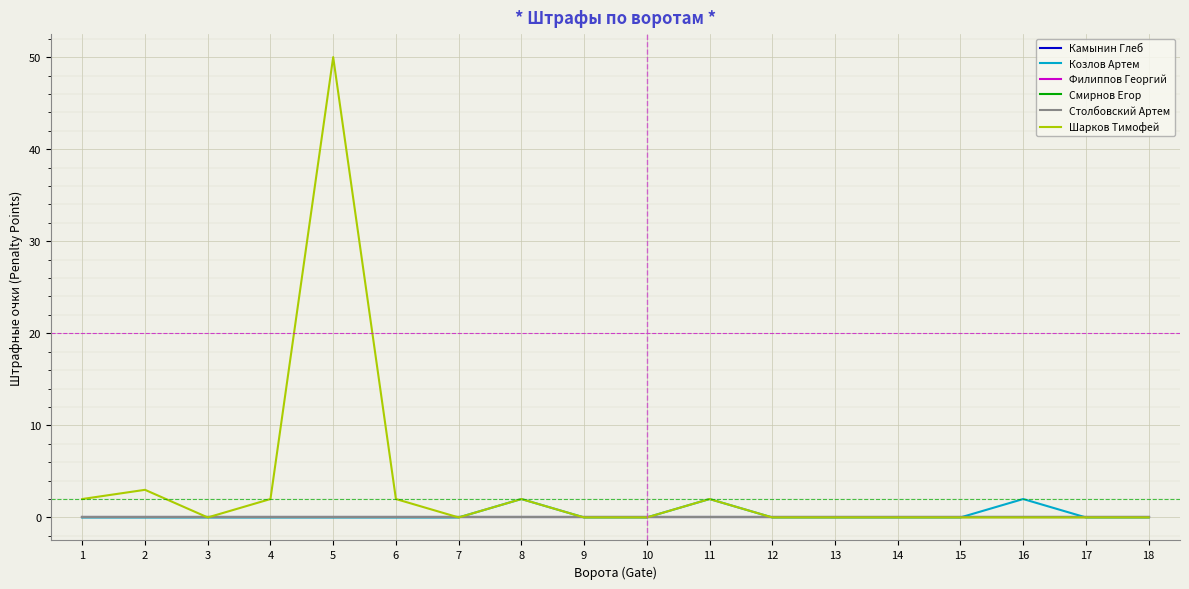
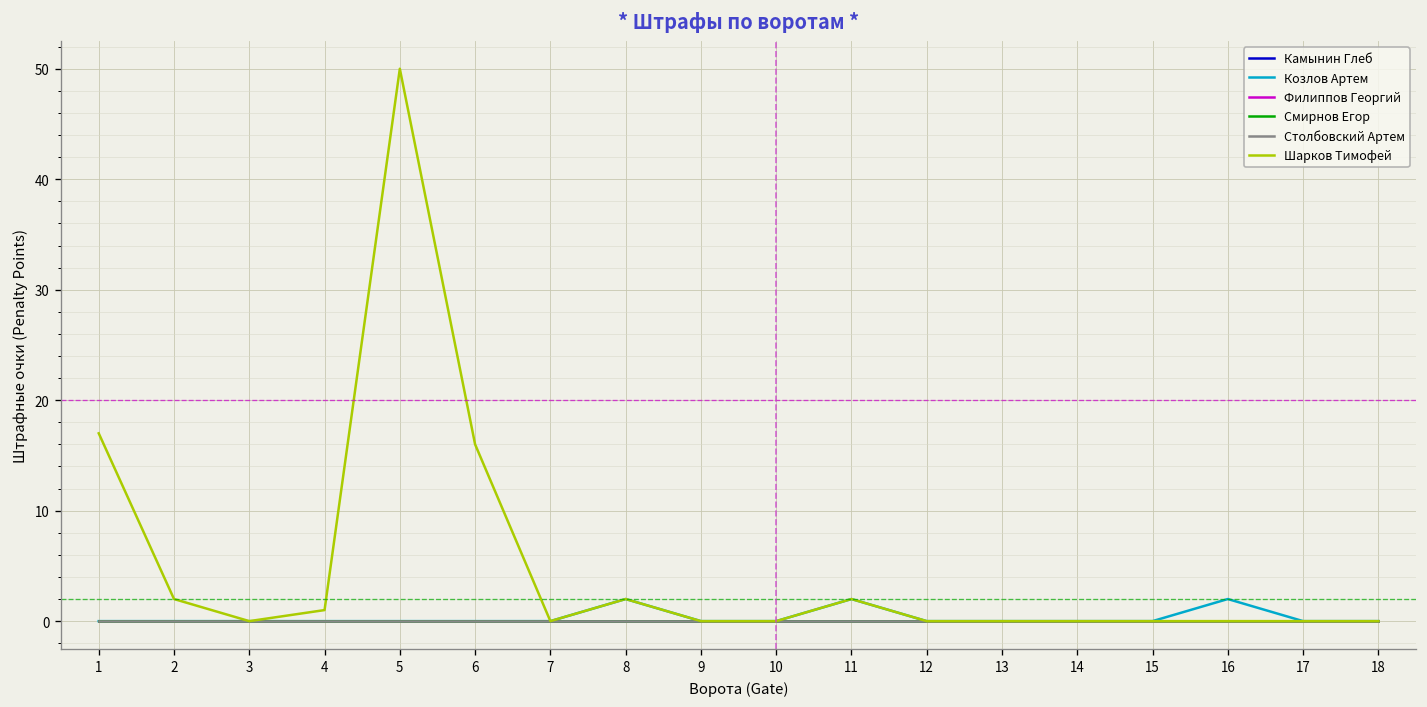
Шарков Тимофей, 1: 2 -> 17
Шарков Тимофей, 2: 3 -> 2
Шарков Тимофей, 4: 2 -> 1
Шарков Тимофей, 6: 2 -> 16
